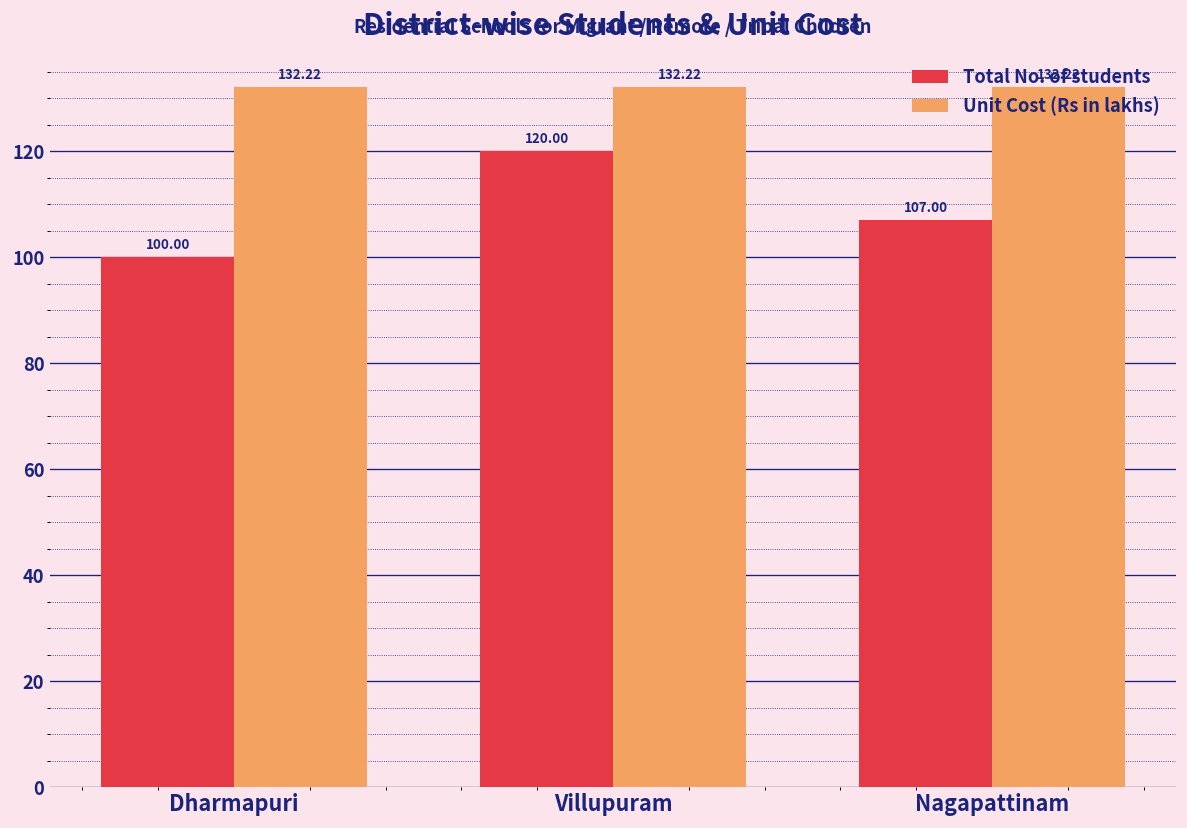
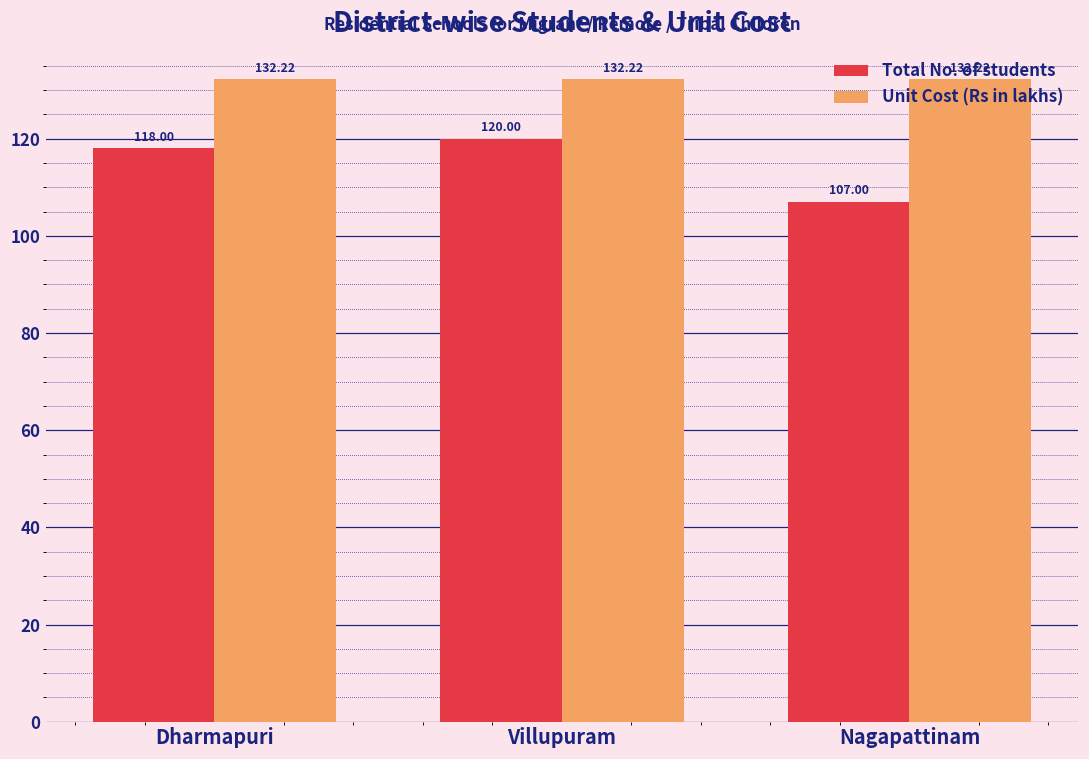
Total No. of students, Dharmapuri: 100.00 -> 118.00
